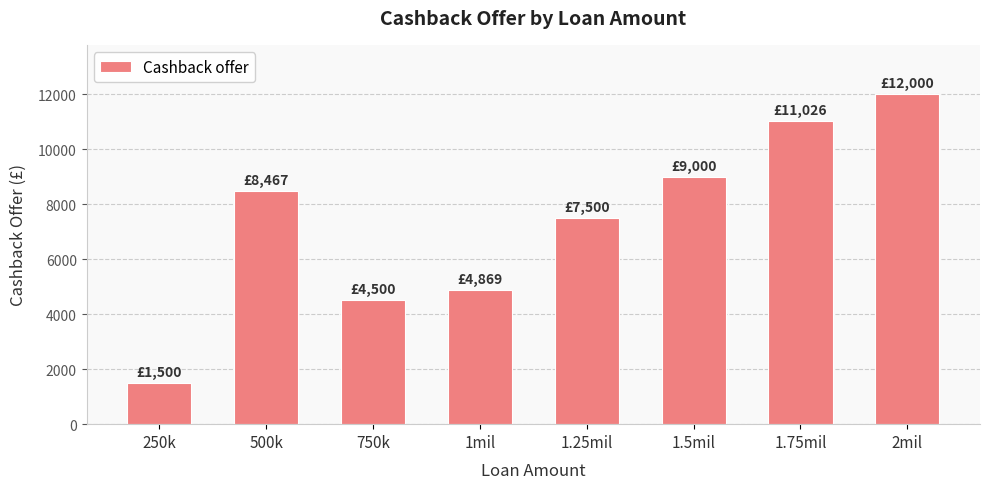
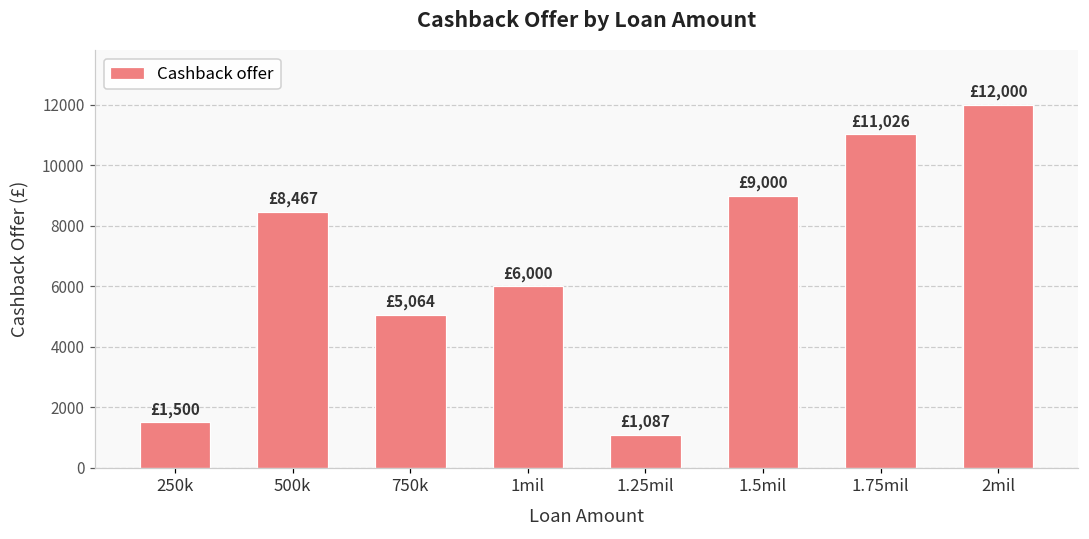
750k: £4,500 -> £5,064
1mil: £4,869 -> £6,000
1.25mil: £7,500 -> £1,087
